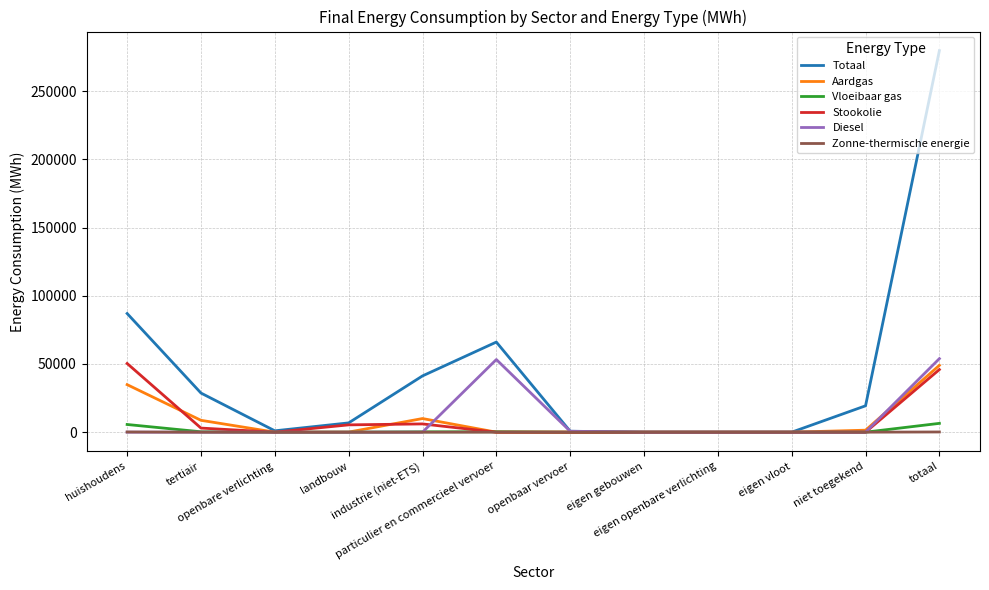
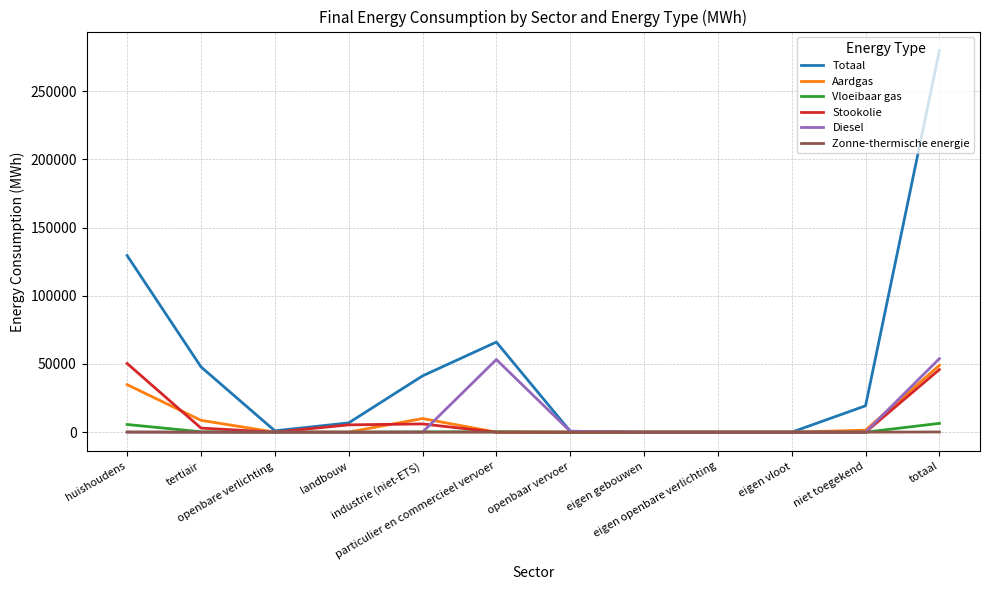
Totaal, huishoudens: 87000 -> 129000
Totaal, tertiair: 29000 -> 48000
